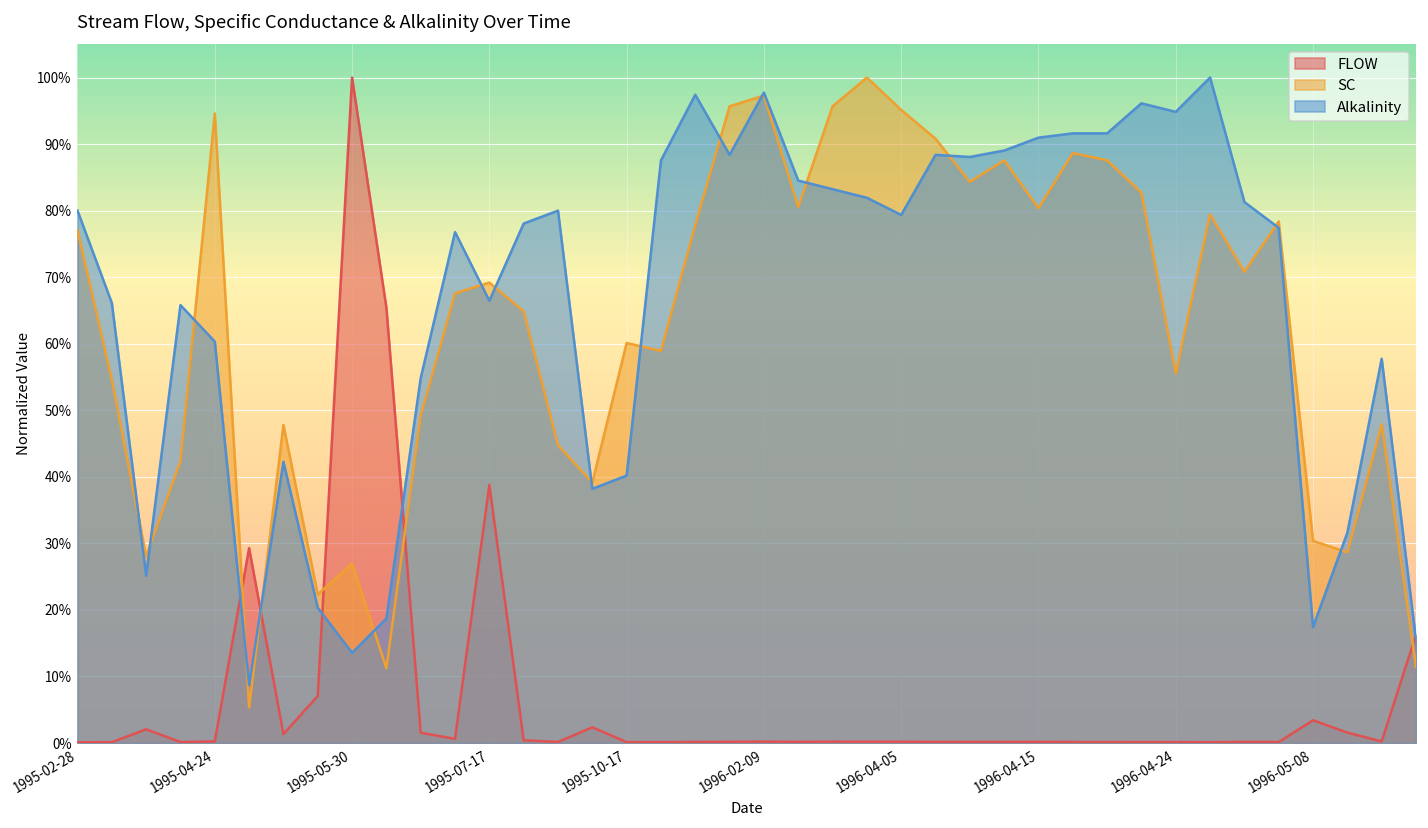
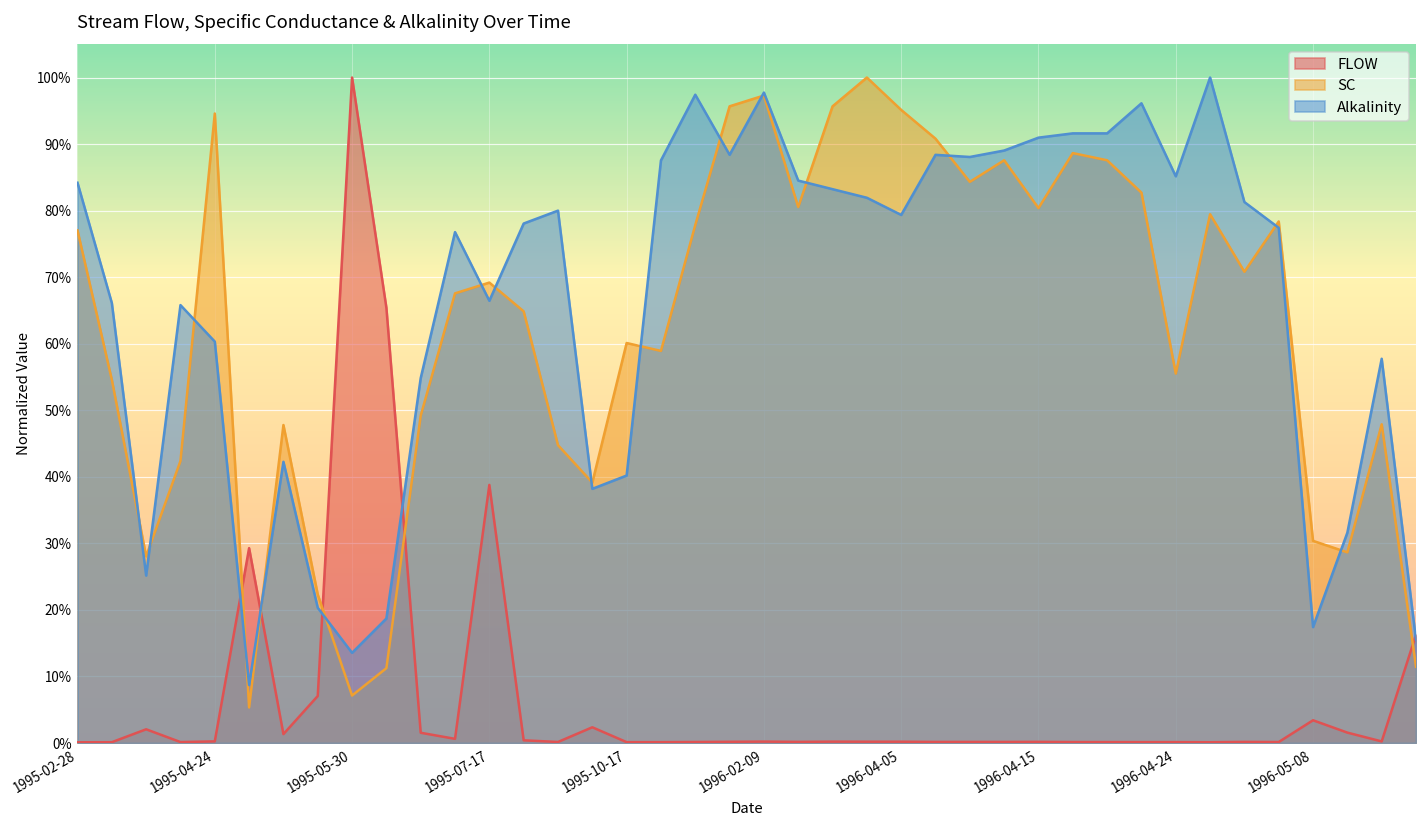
Alkalinity, 1995-02-28: 80% -> 84%
SC, 1995-05-30: 27% -> 7%
Alkalinity, 1996-04-24: 95% -> 85%
